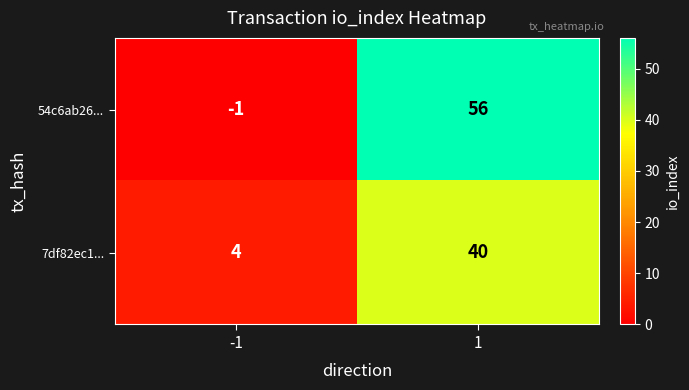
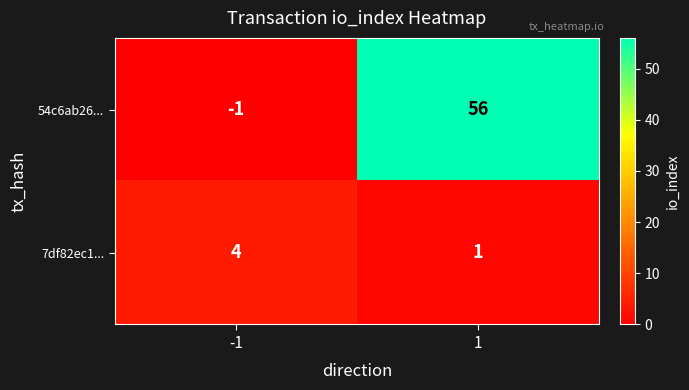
7df82ec1..., 1: 40 -> 1
